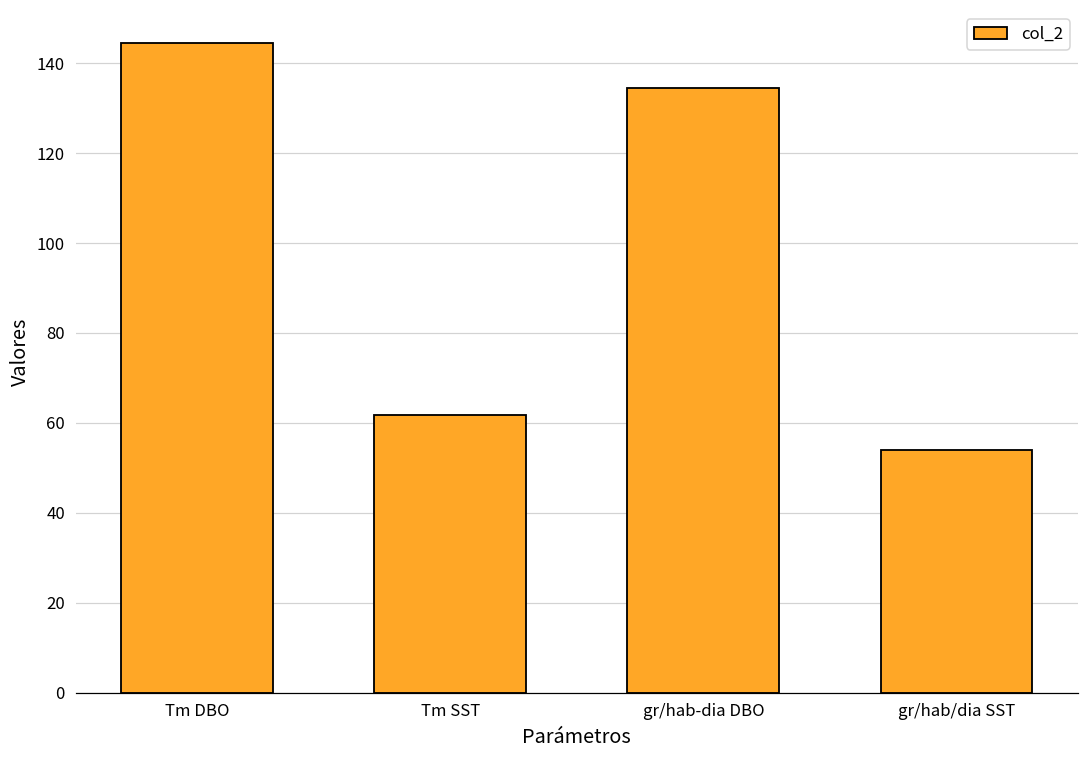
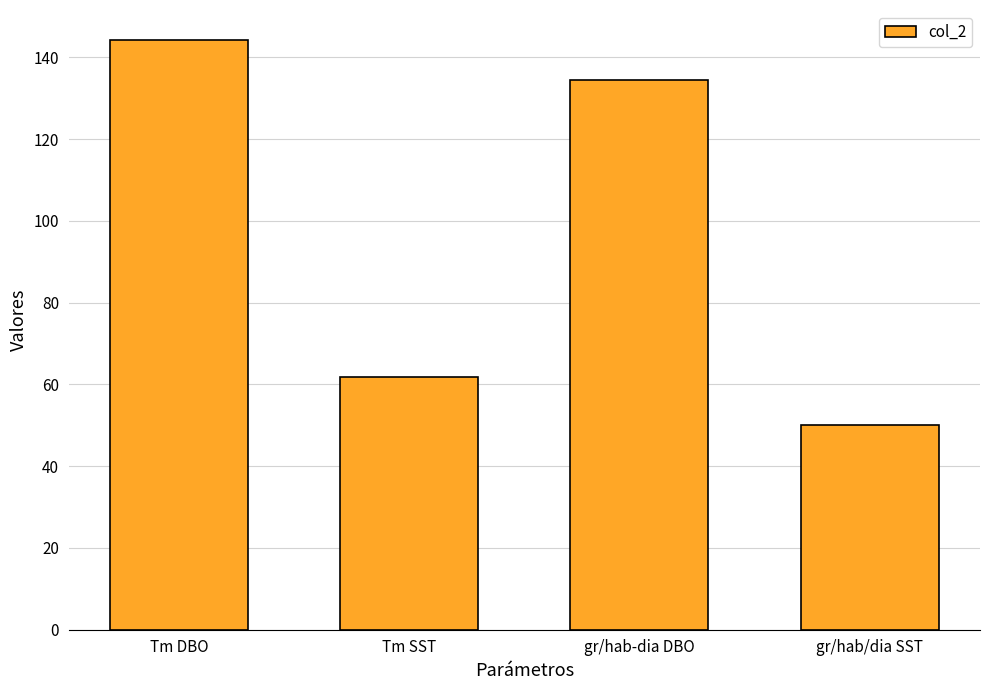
gr/hab/dia SST: 54 -> 50
